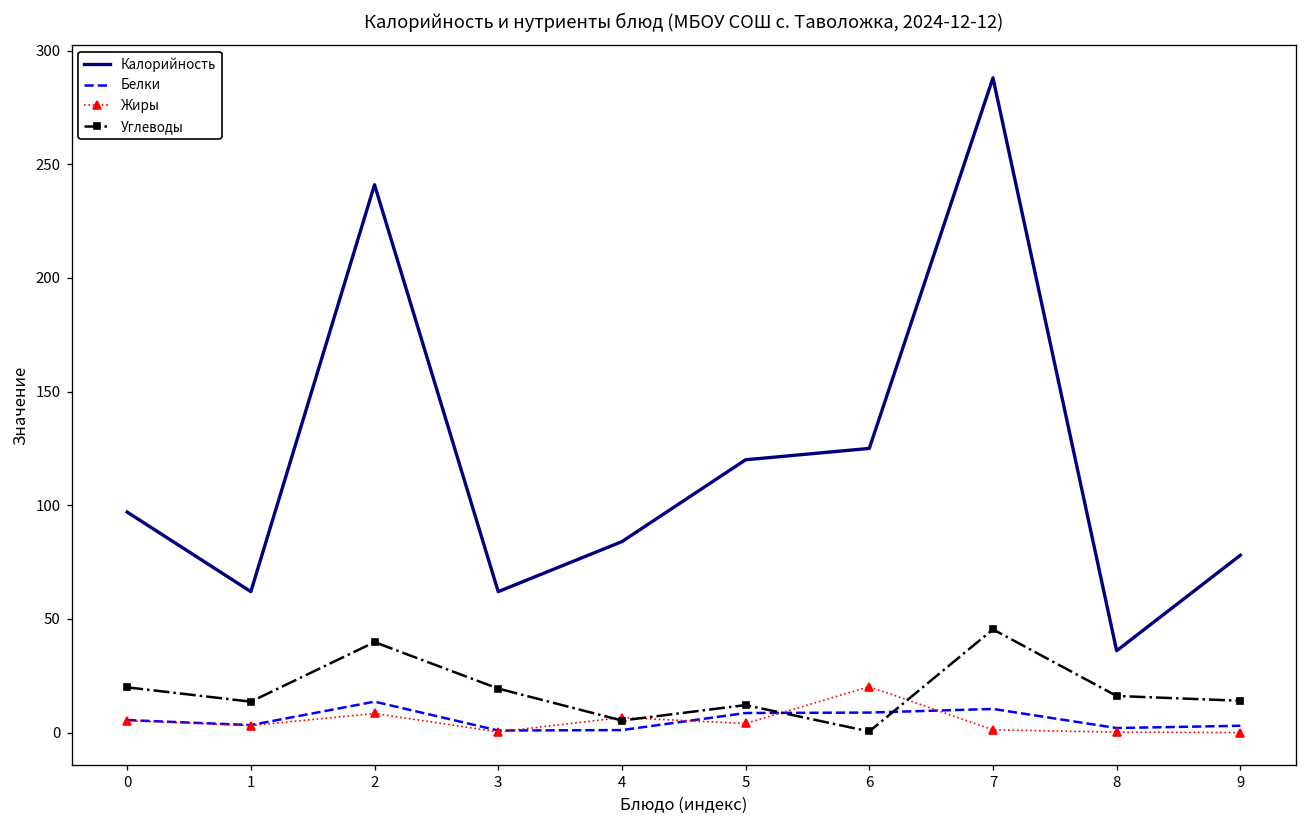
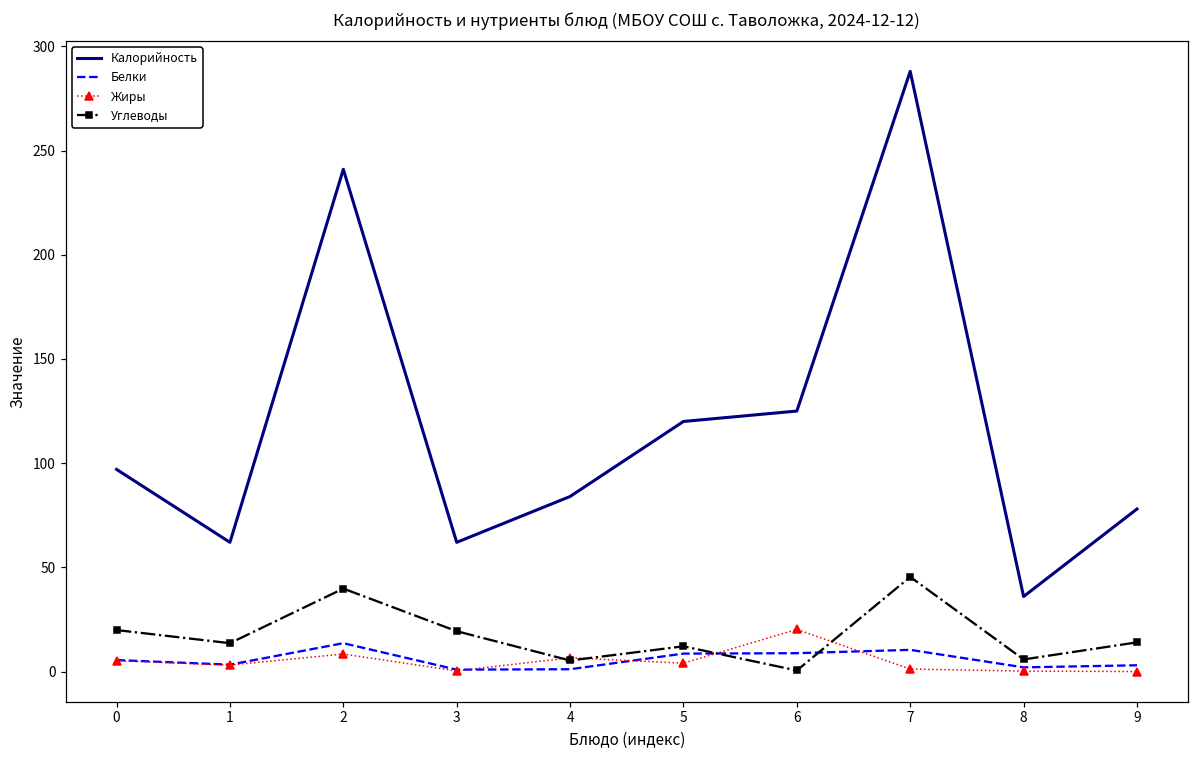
Углеводы, 8: 16 -> 6
